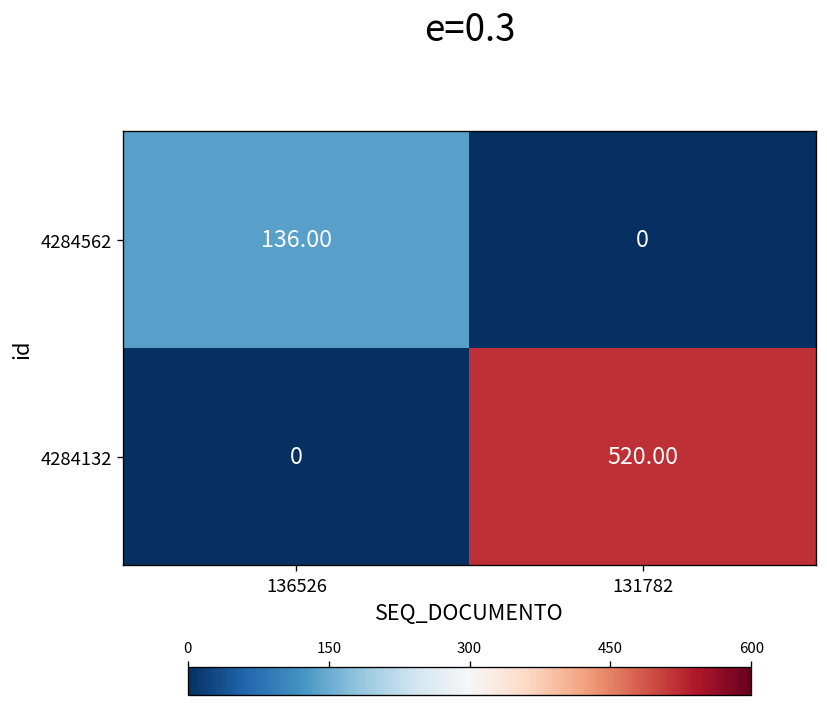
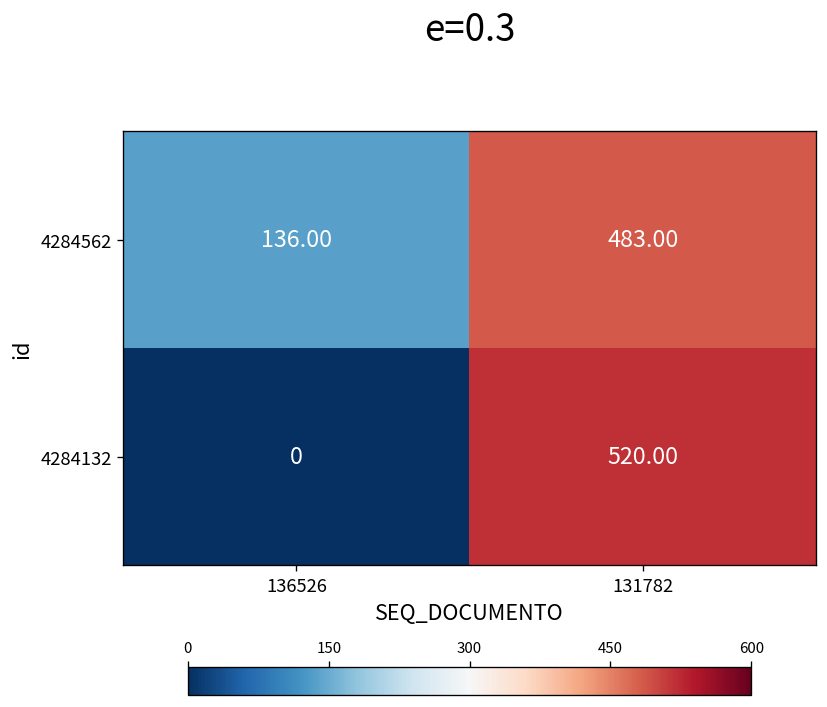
4284562, 131782: 0 -> 483.00
